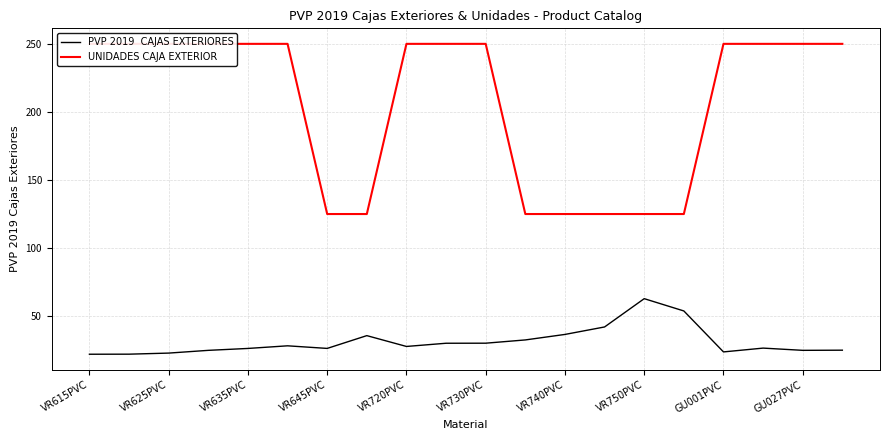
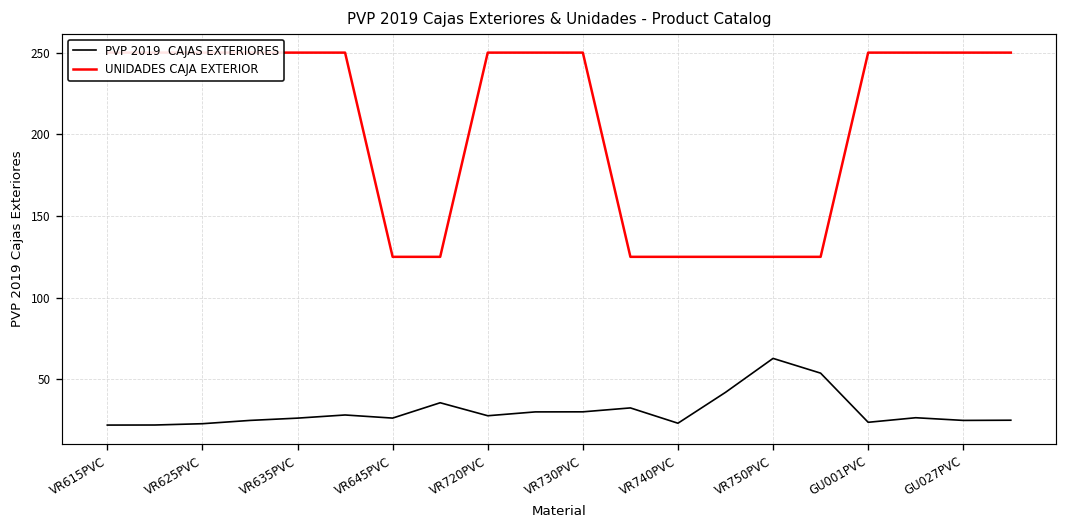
PVP 2019 CAJAS EXTERIORES, VR740PVC: 37 -> 23
